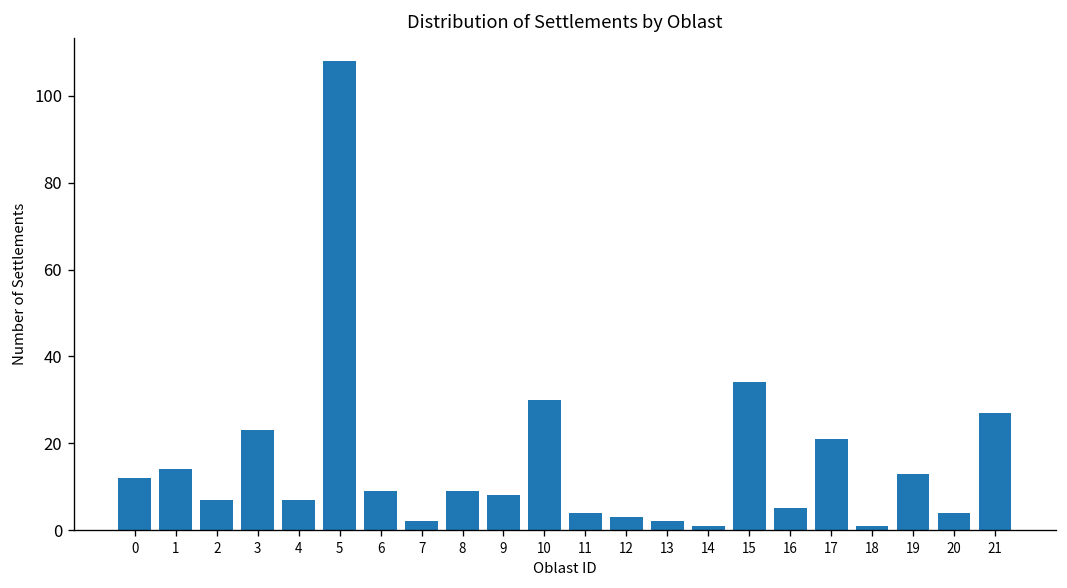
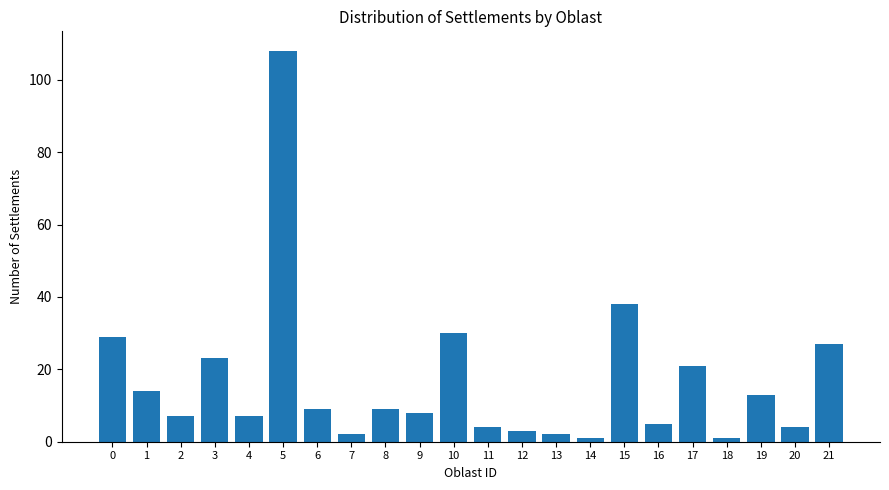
0: 12 -> 29
15: 34 -> 38
